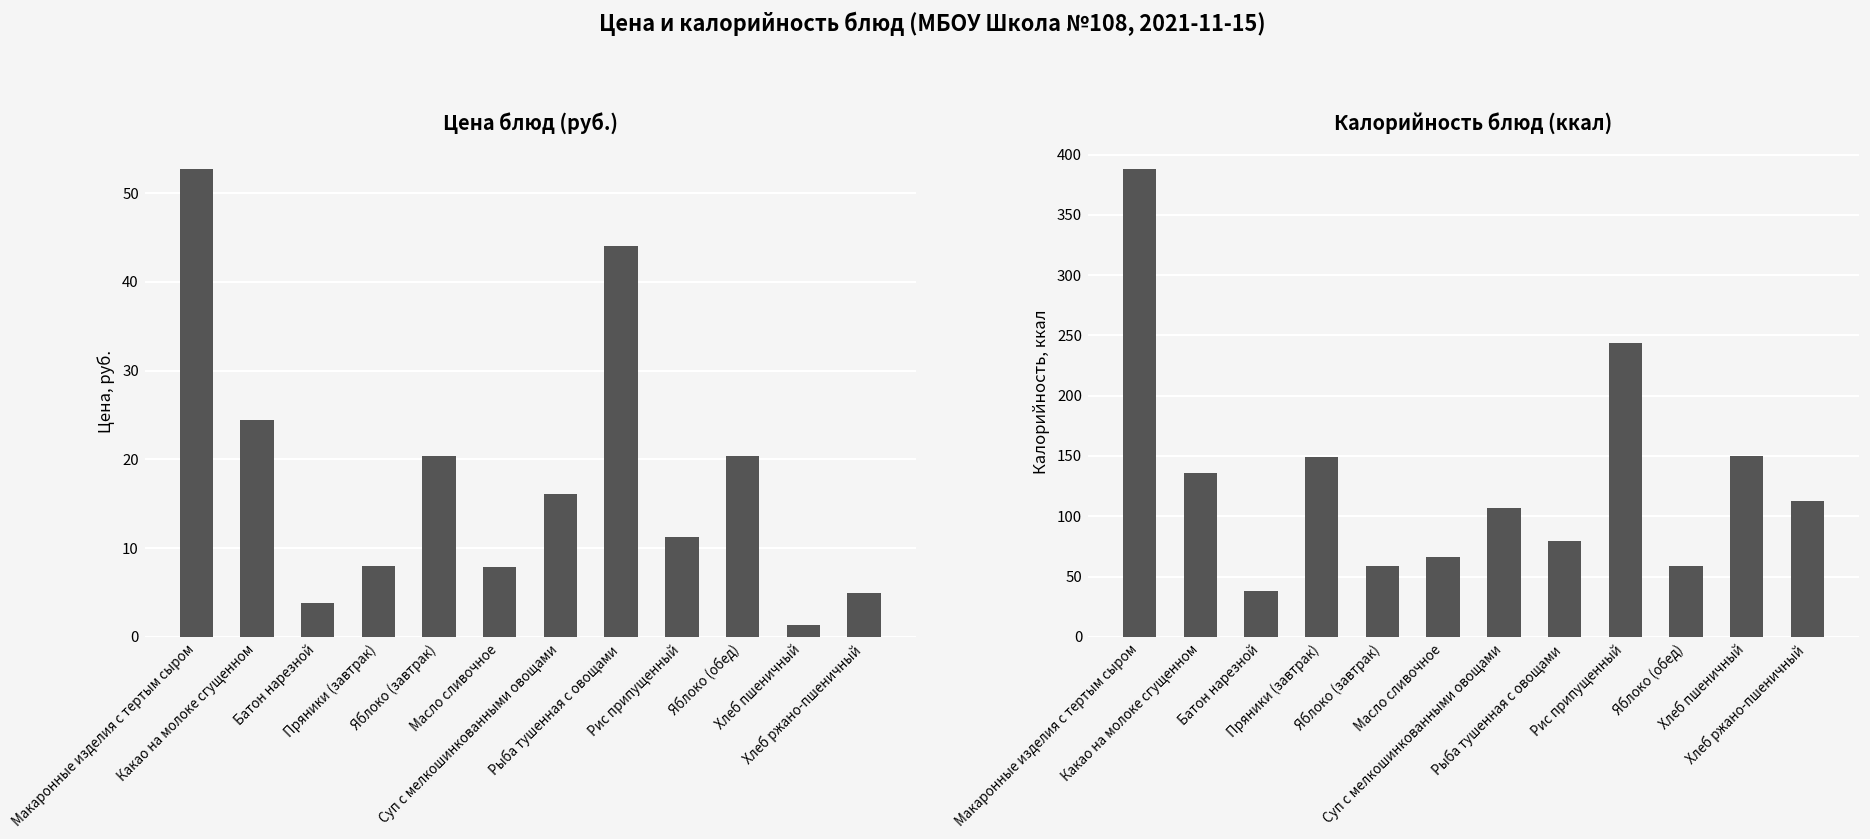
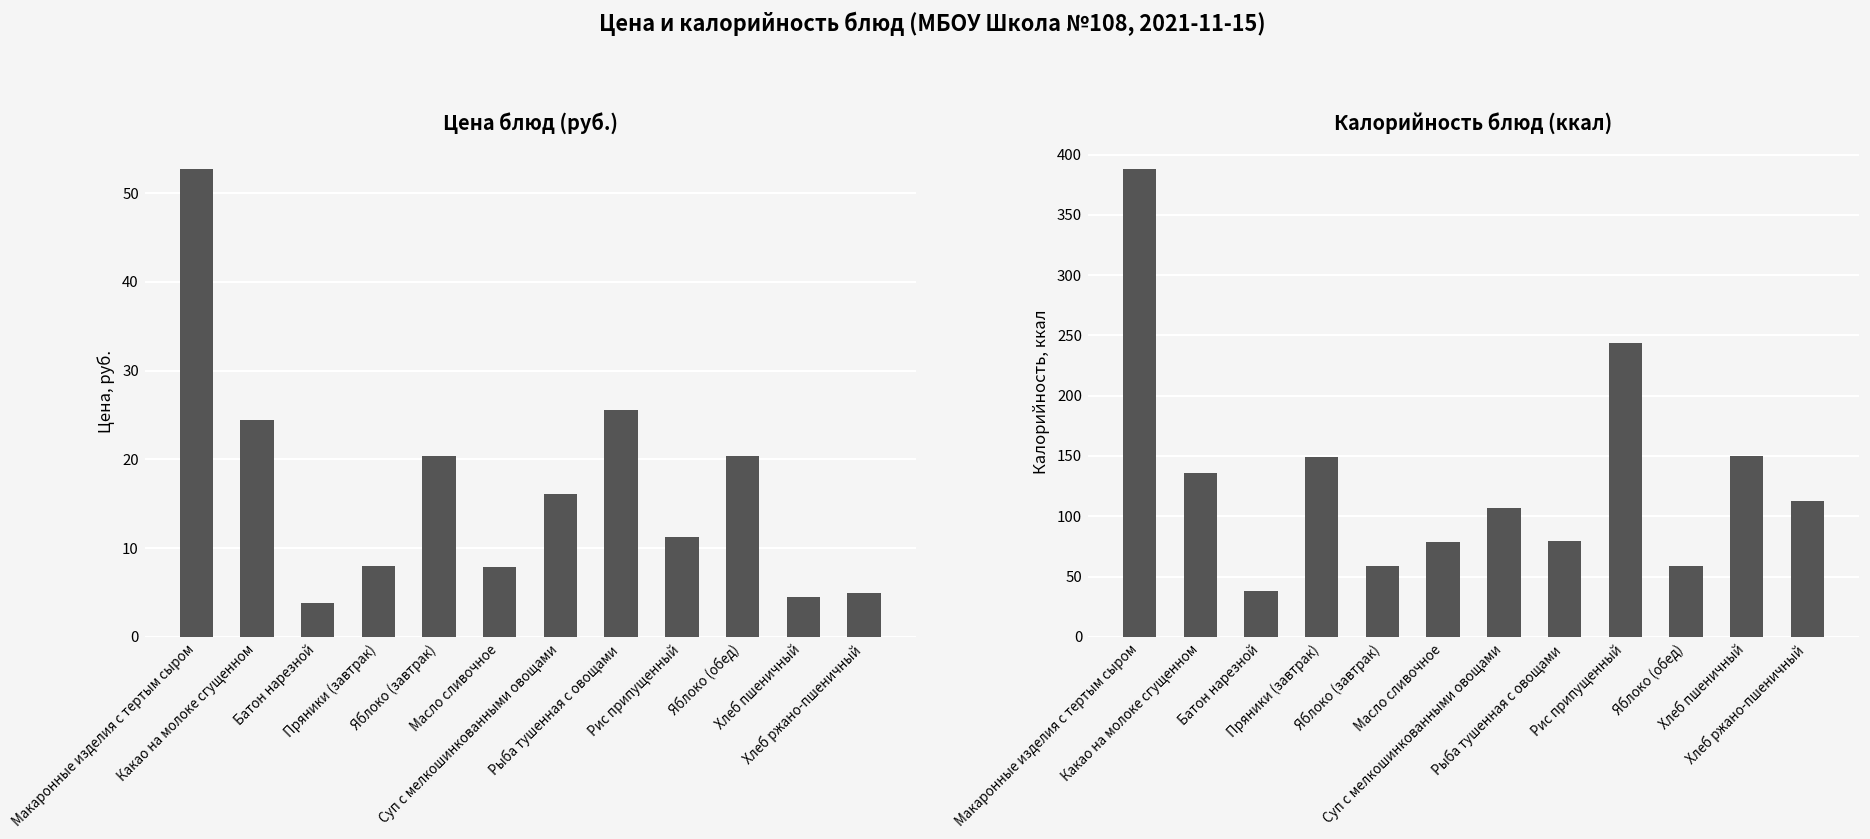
Цена блюд (руб.), Рыба тушенная с овощами: 44 -> 26
Цена блюд (руб.), Хлеб пшеничный: 1 -> 4
Калорийность блюд (ккал), Масло сливочное: 66 -> 79
